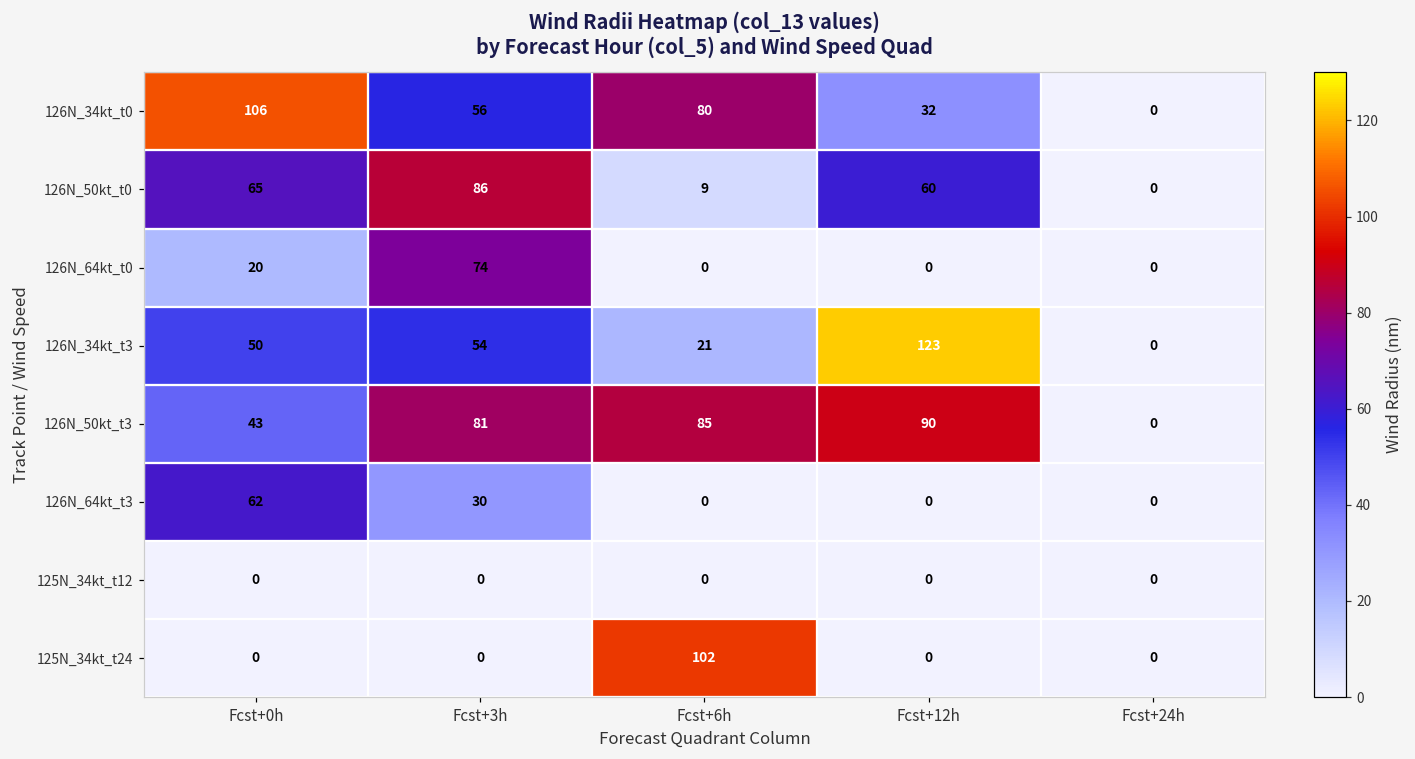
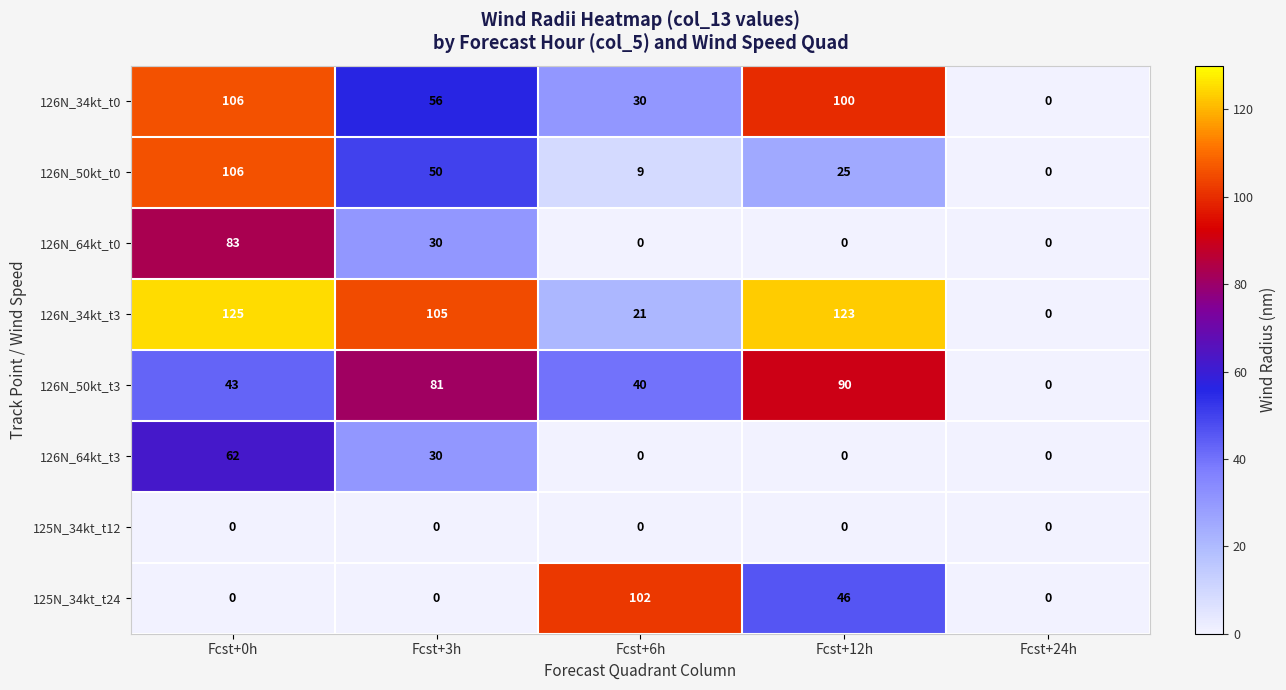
126N_34kt_t0, Fcst+6h: 80 -> 30
126N_34kt_t0, Fcst+12h: 32 -> 100
126N_50kt_t0, Fcst+0h: 65 -> 106
126N_50kt_t0, Fcst+3h: 86 -> 50
126N_50kt_t0, Fcst+12h: 60 -> 25
126N_64kt_t0, Fcst+0h: 20 -> 83
126N_64kt_t0, Fcst+3h: 74 -> 30
126N_34kt_t3, Fcst+0h: 50 -> 125
126N_34kt_t3, Fcst+3h: 54 -> 105
126N_50kt_t3, Fcst+6h: 85 -> 40
125N_34kt_t24, Fcst+12h: 0 -> 46
